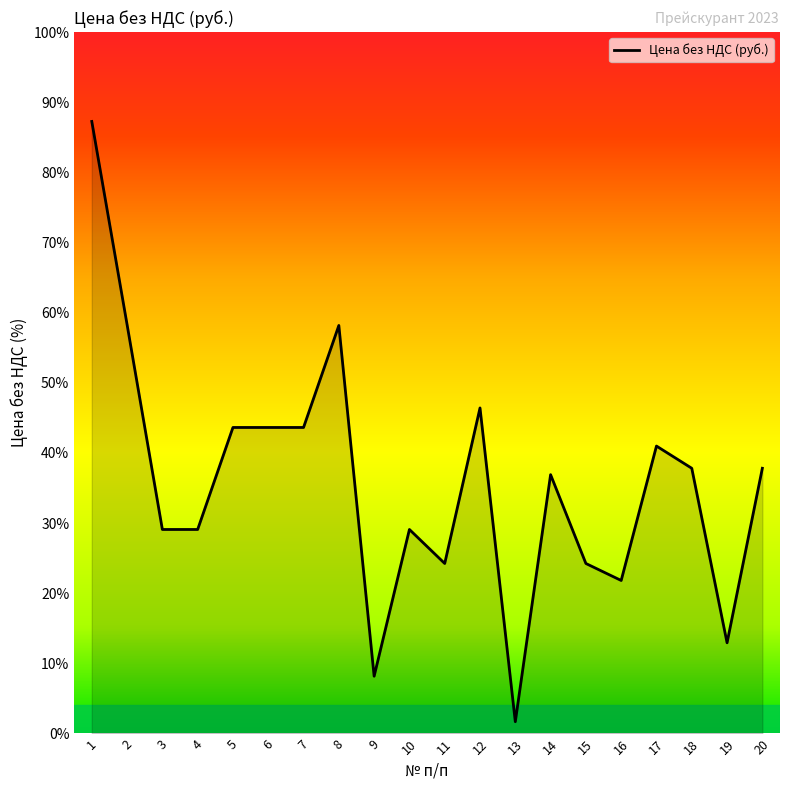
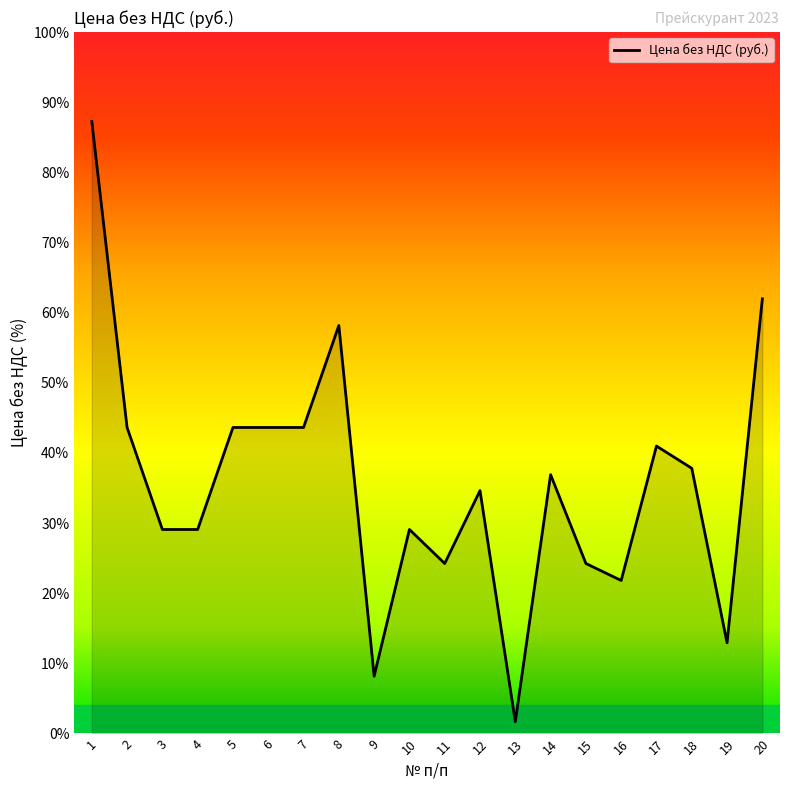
2: 58% -> 44%
12: 46% -> 35%
20: 38% -> 62%
